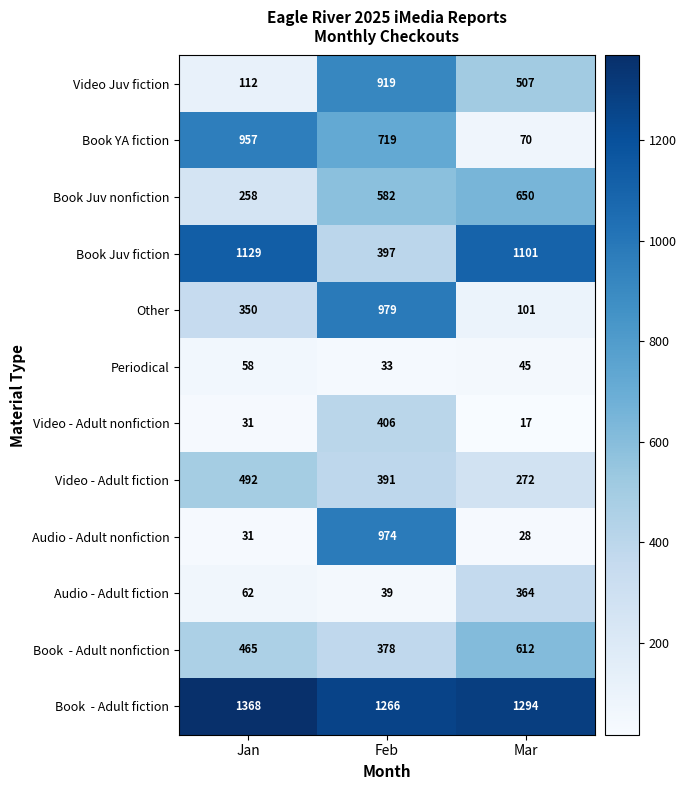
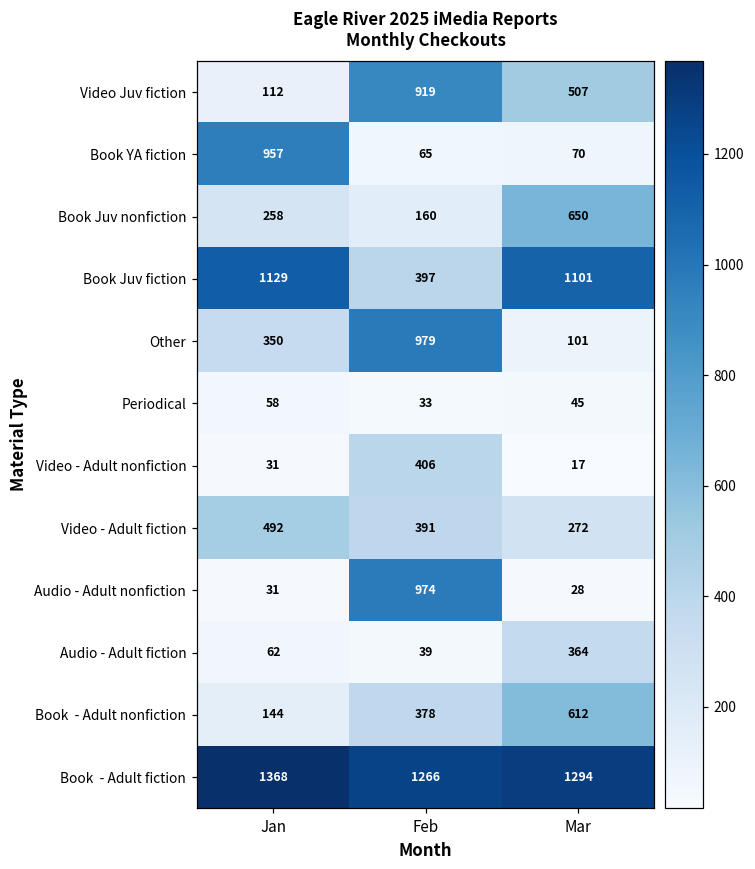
Book YA fiction, Feb: 719 -> 65
Book Juv nonfiction, Feb: 582 -> 160
Book - Adult nonfiction, Jan: 465 -> 144
